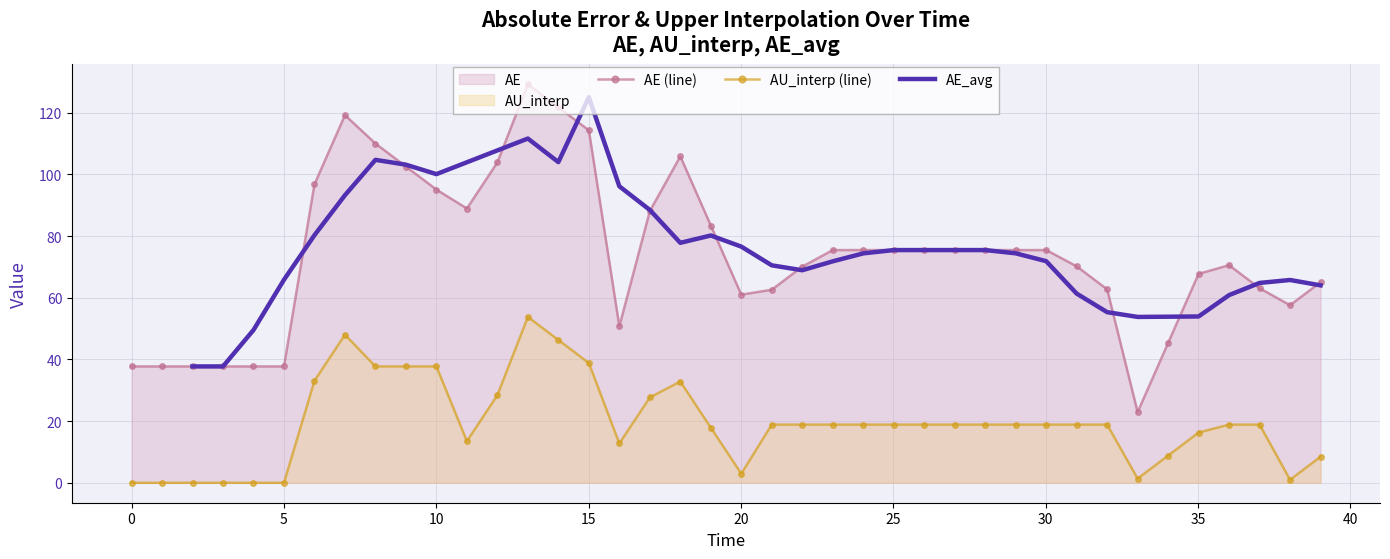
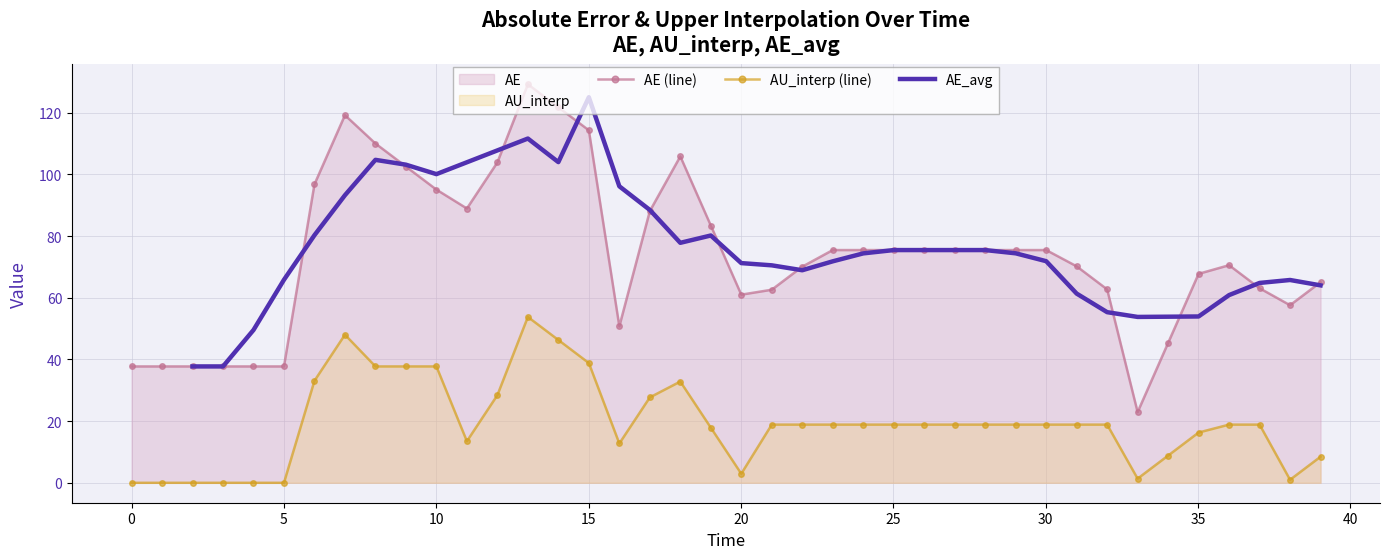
AE_avg, 20: 77 -> 71
